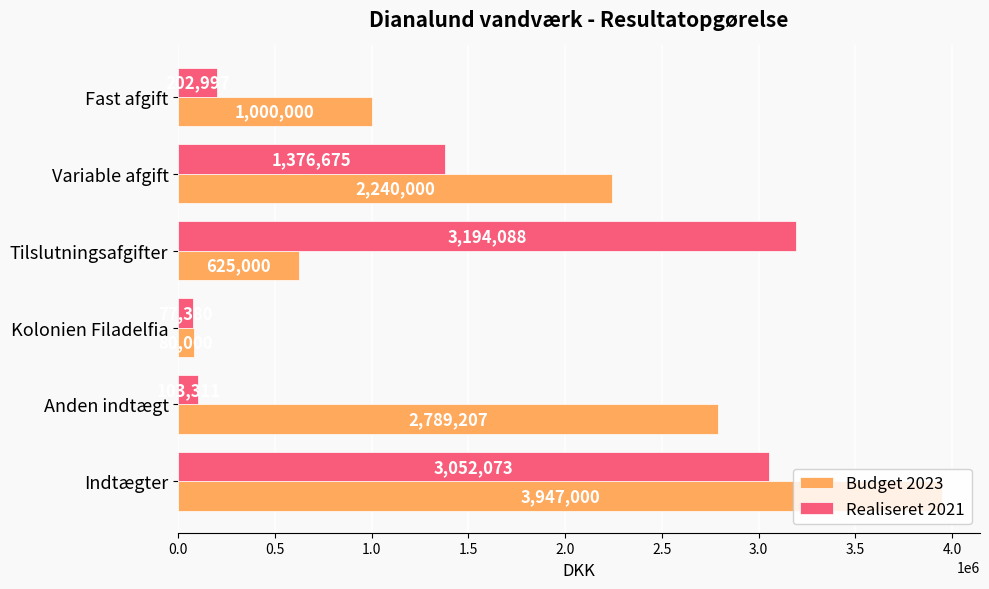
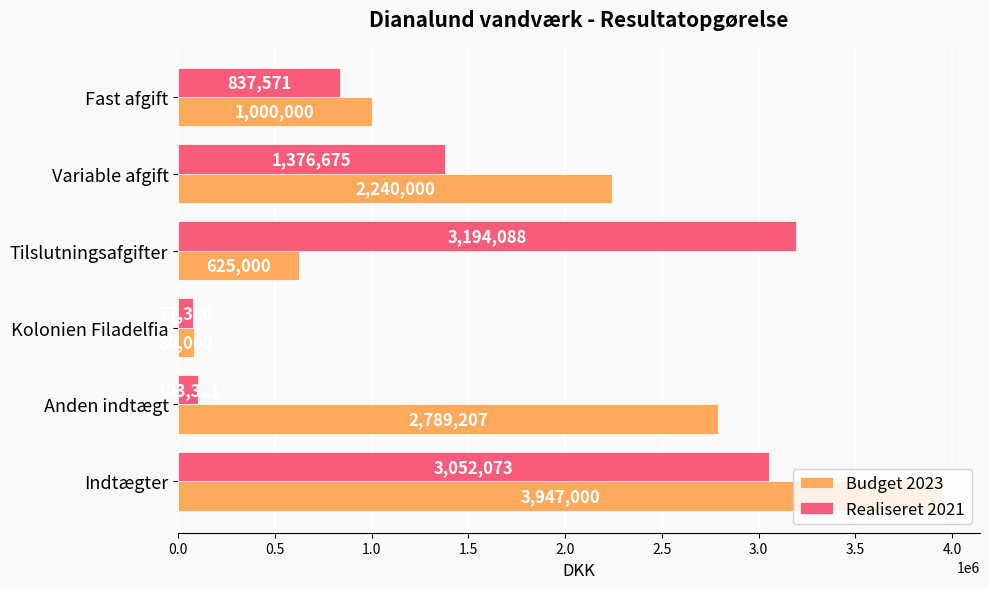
Realiseret 2021, Fast afgift: 200000 -> 840000
